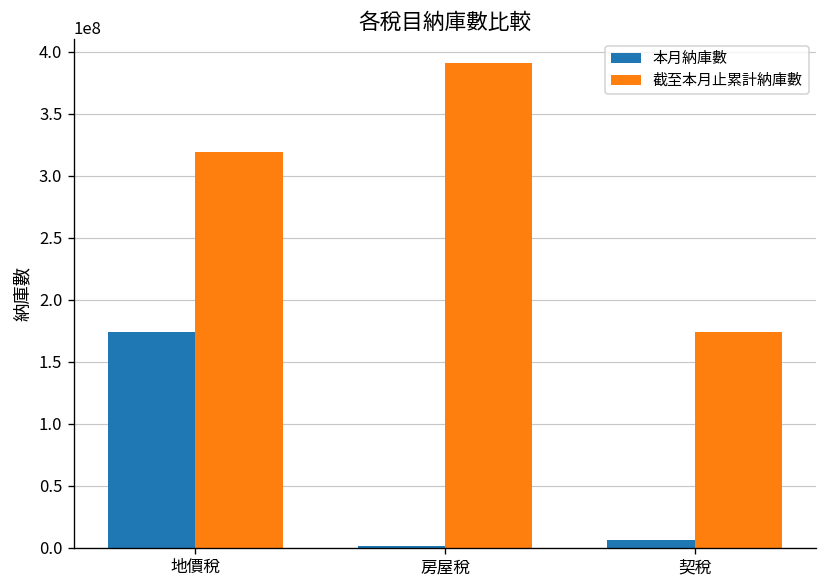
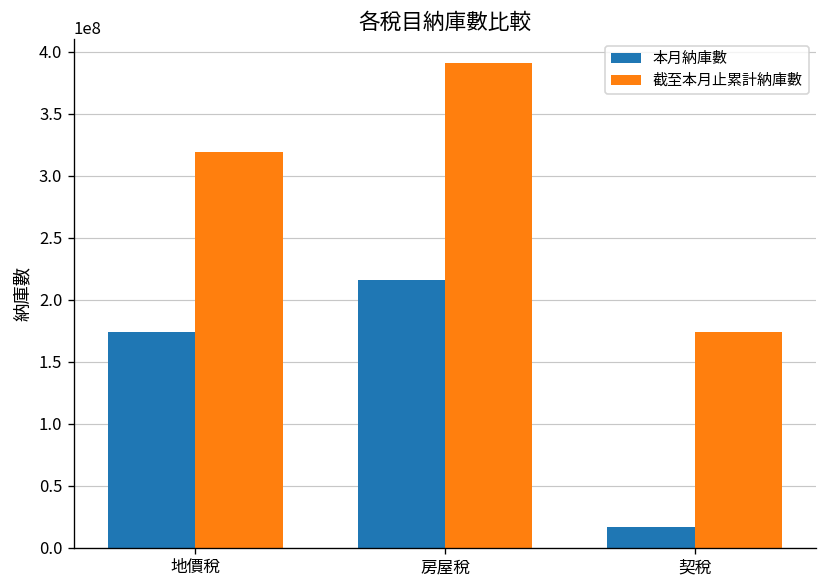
本月納庫數, 房屋稅: 1000000 -> 216000000
本月納庫數, 契稅: 6000000 -> 16000000
